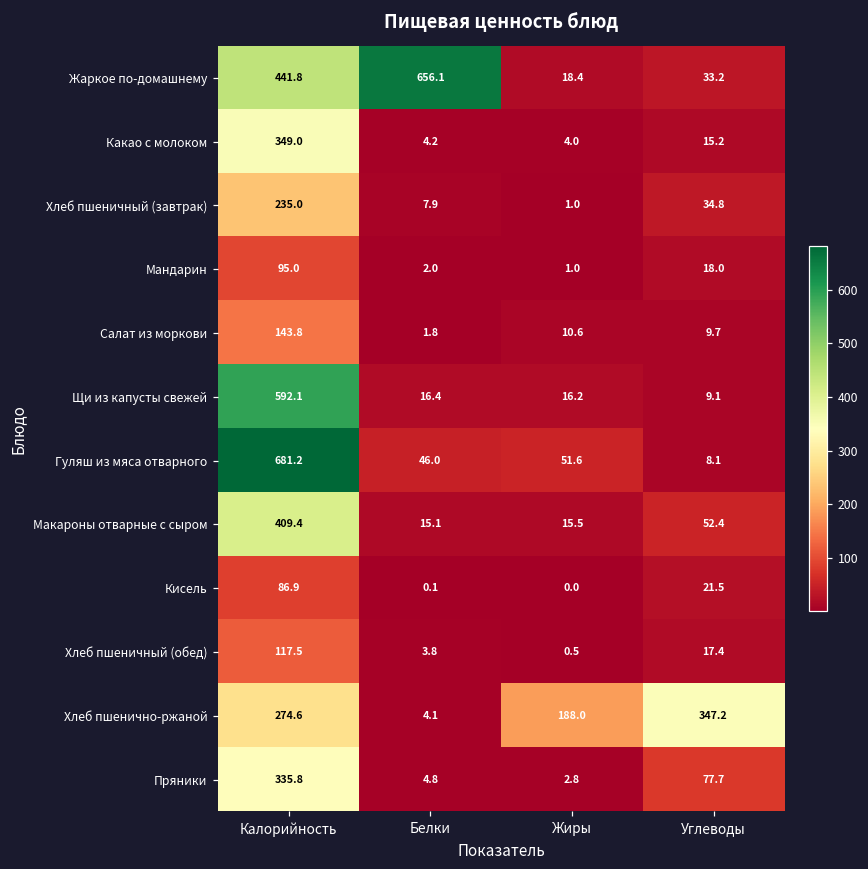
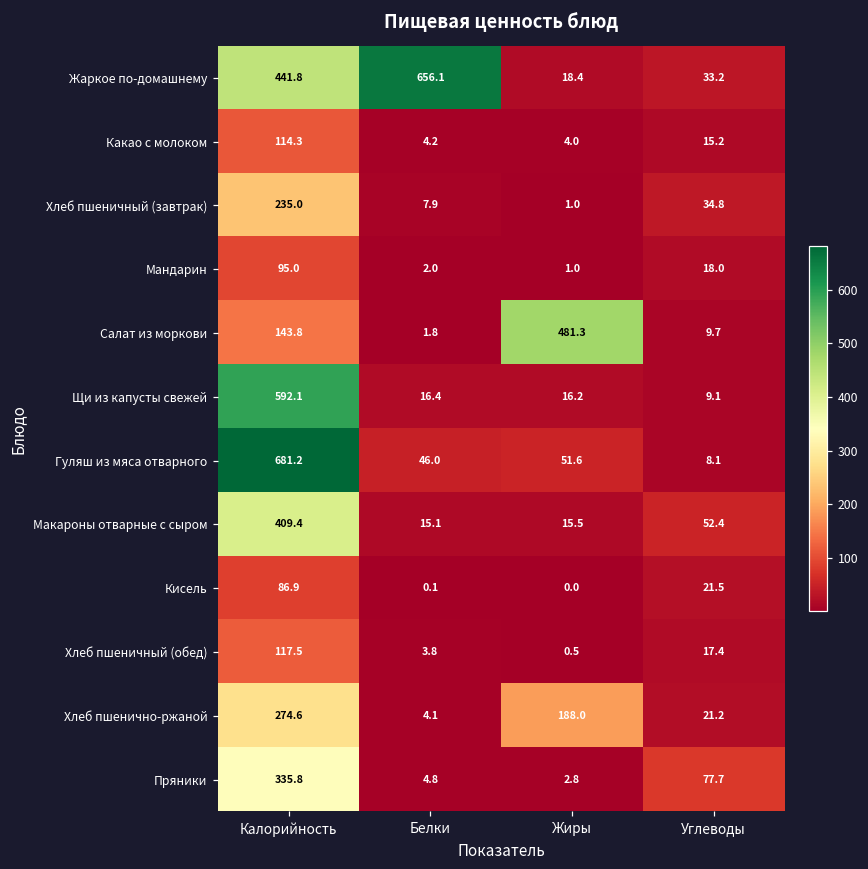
Какао с молоком, Калорийность: 349.0 -> 114.3
Салат из моркови, Жиры: 10.6 -> 481.3
Хлеб пшенично-ржаной, Углеводы: 347.2 -> 21.2
